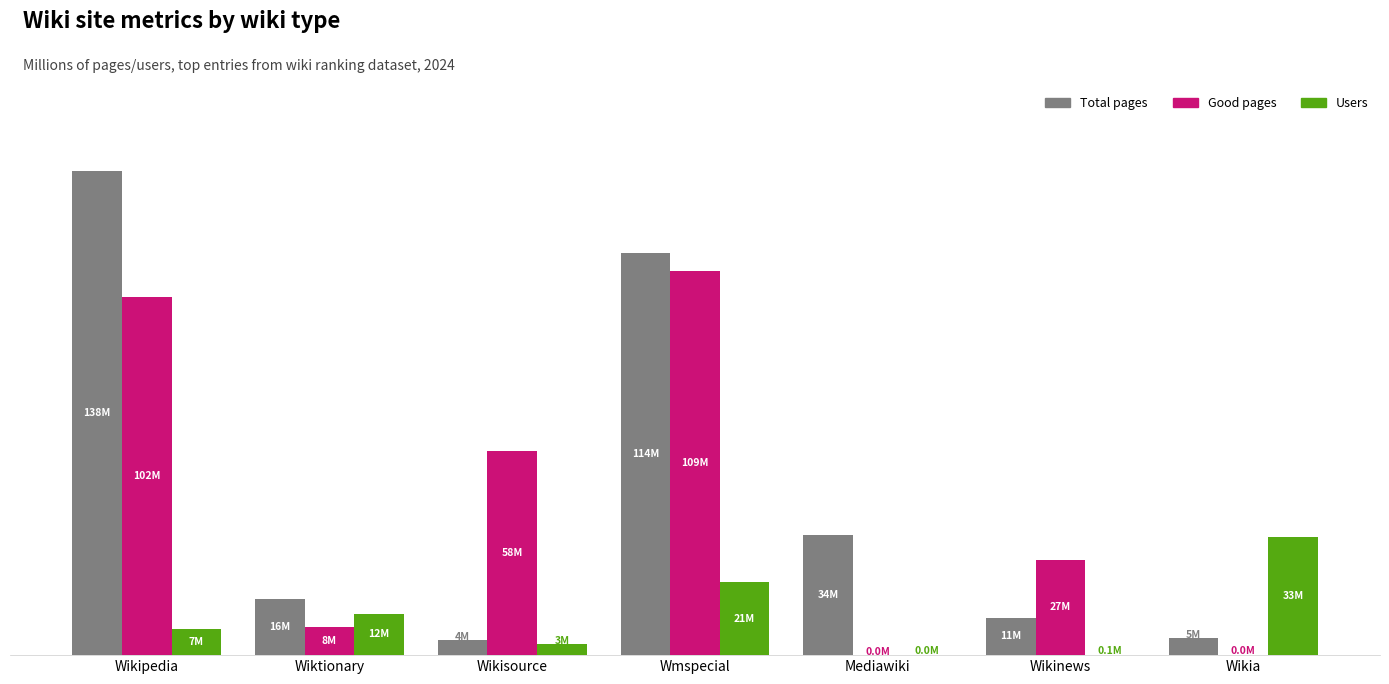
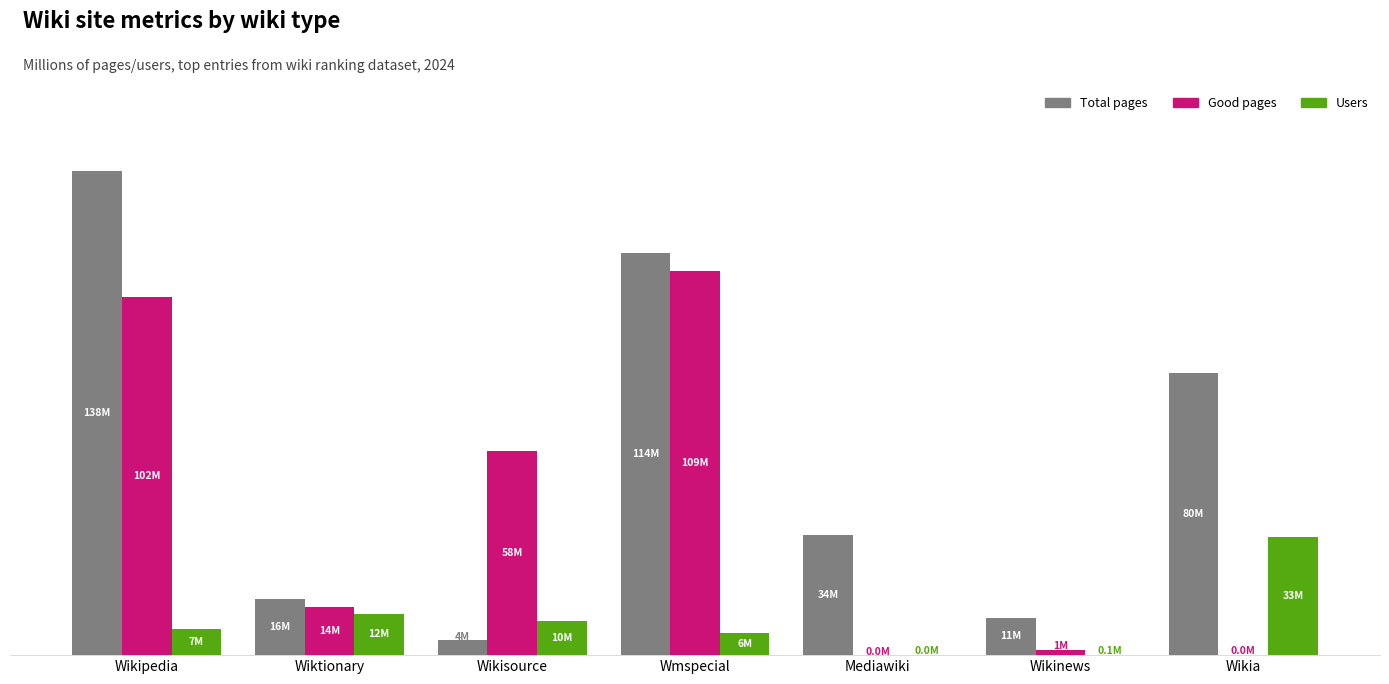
Good pages, Wiktionary: 8M -> 14M
Users, Wikisource: 3M -> 10M
Users, Wmspecial: 21M -> 6M
Good pages, Wikinews: 27M -> 1M
Total pages, Wikia: 5M -> 80M
